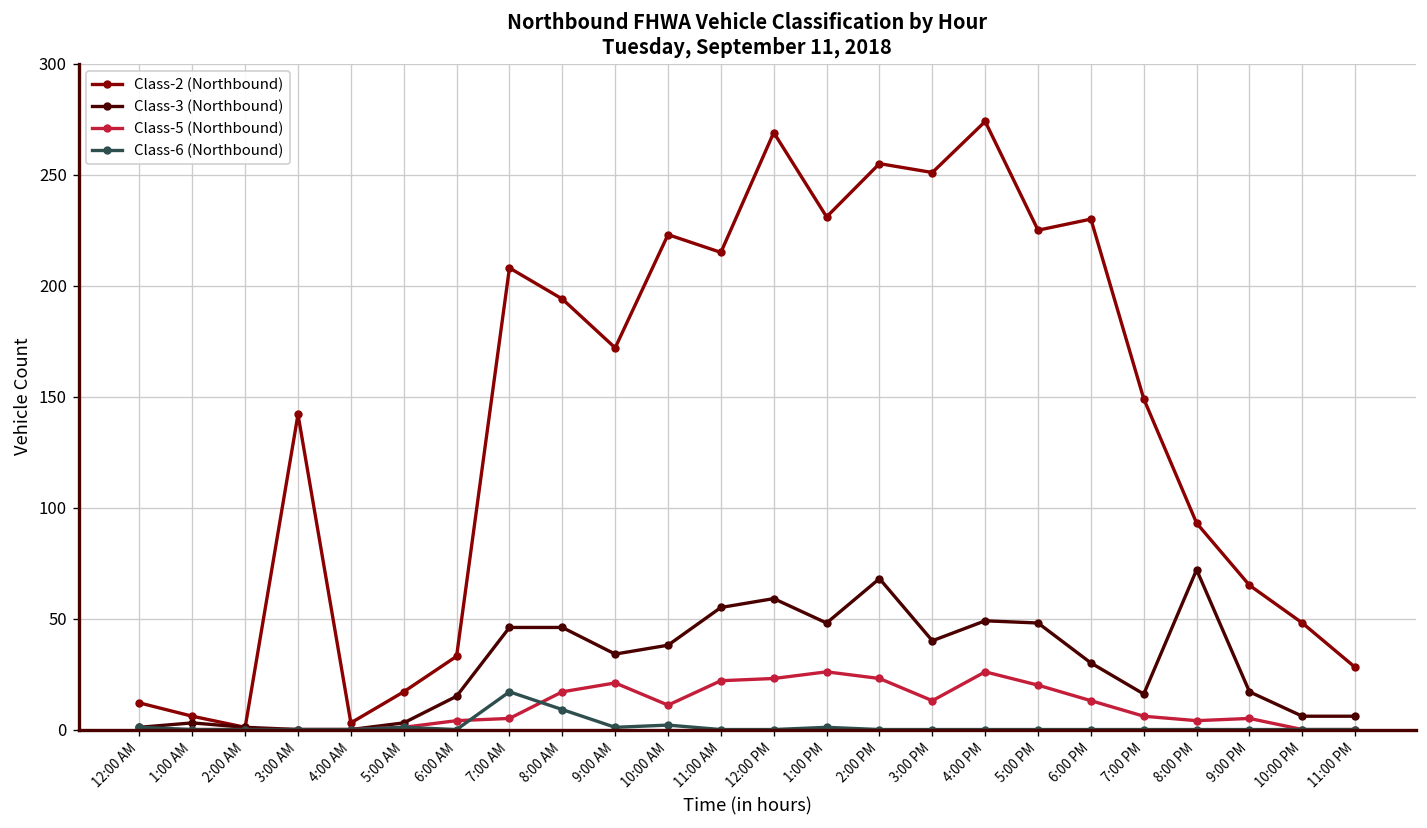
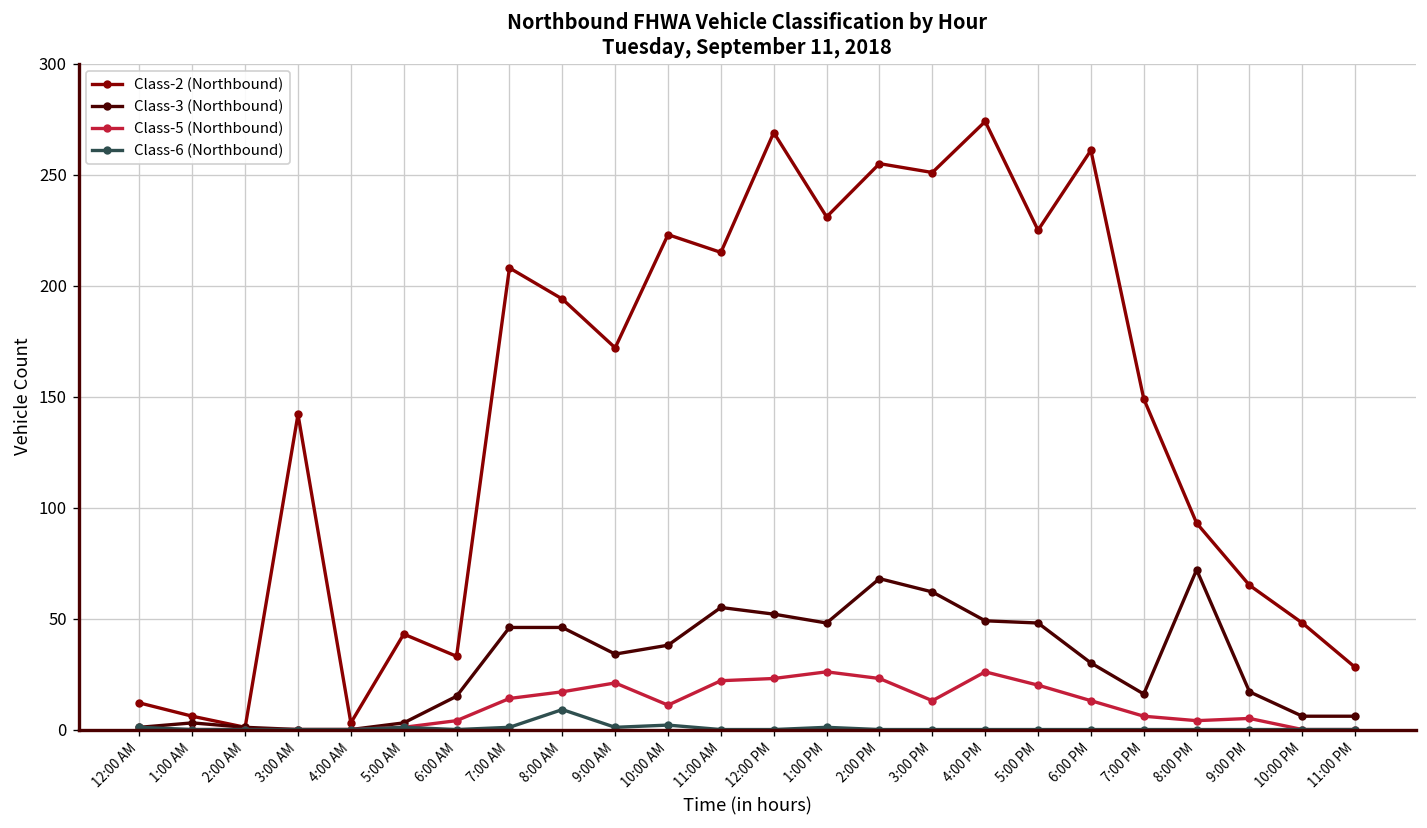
Class-2 (Northbound), 5:00 AM: 17 -> 43
Class-5 (Northbound), 7:00 AM: 5 -> 14
Class-6 (Northbound), 7:00 AM: 17 -> 1
Class-3 (Northbound), 12:00 PM: 59 -> 52
Class-3 (Northbound), 3:00 PM: 40 -> 62
Class-2 (Northbound), 6:00 PM: 230 -> 261
